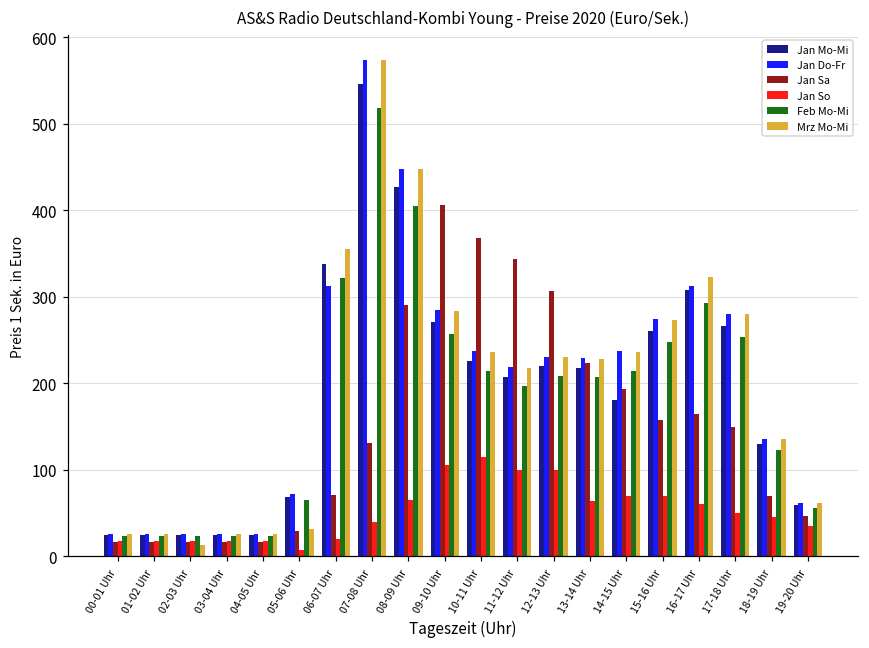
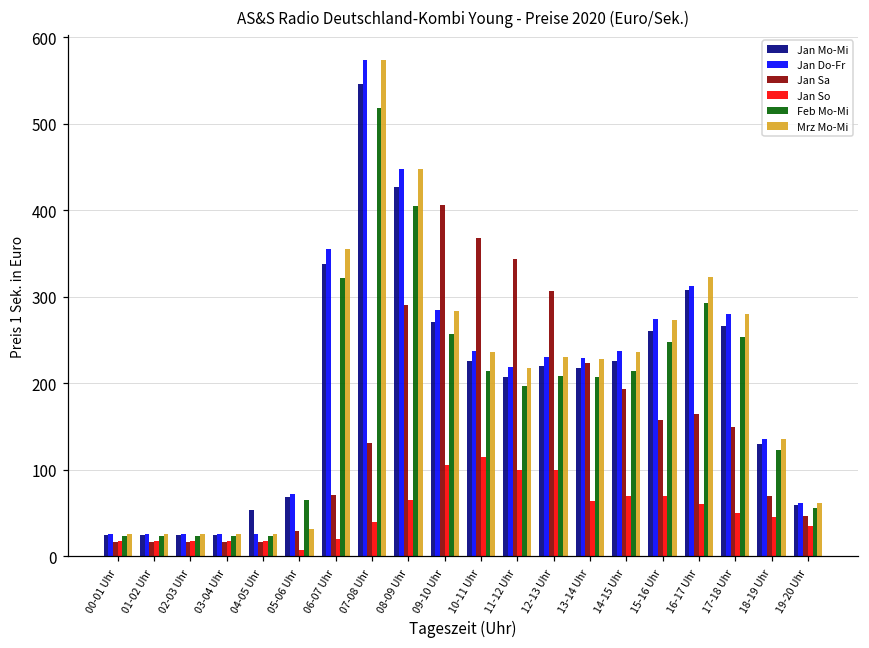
Mrz Mo-Mi, 02-03 Uhr: 10 -> 30
Jan Mo-Mi, 04-05 Uhr: 20 -> 50
Jan Do-Fr, 06-07 Uhr: 310 -> 360
Jan Mo-Mi, 14-15 Uhr: 180 -> 230
